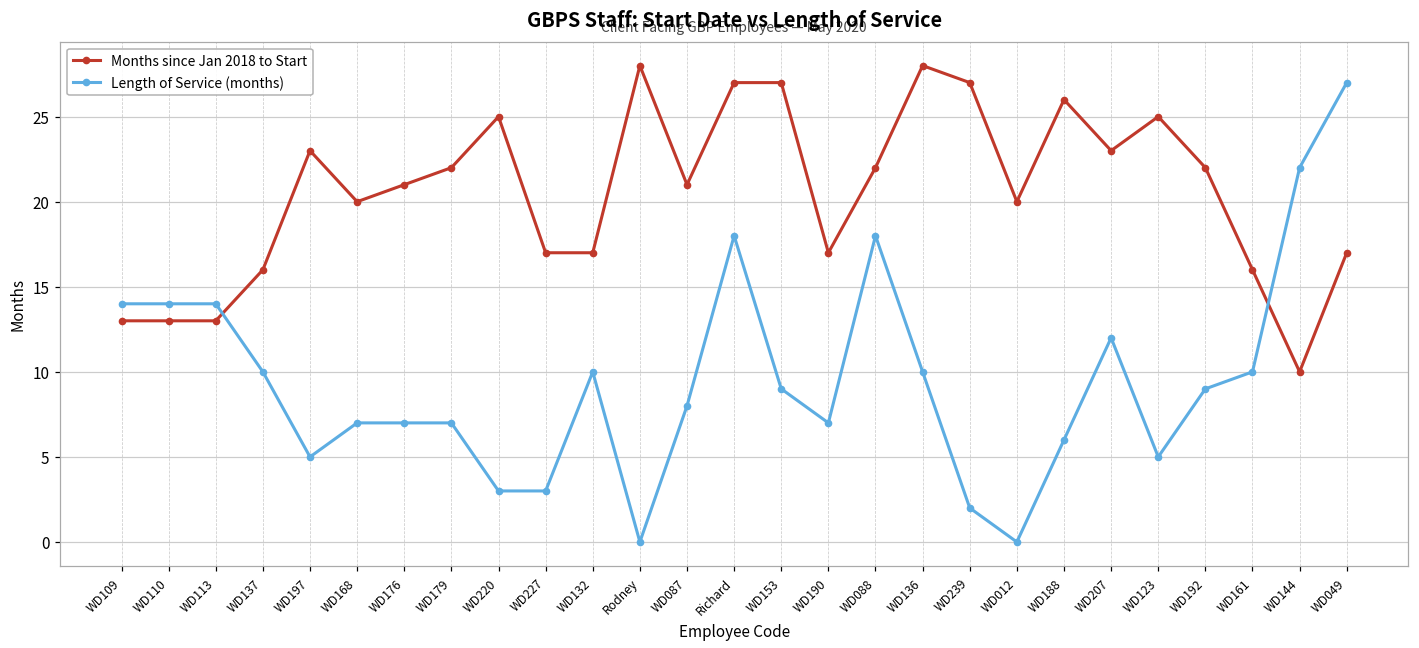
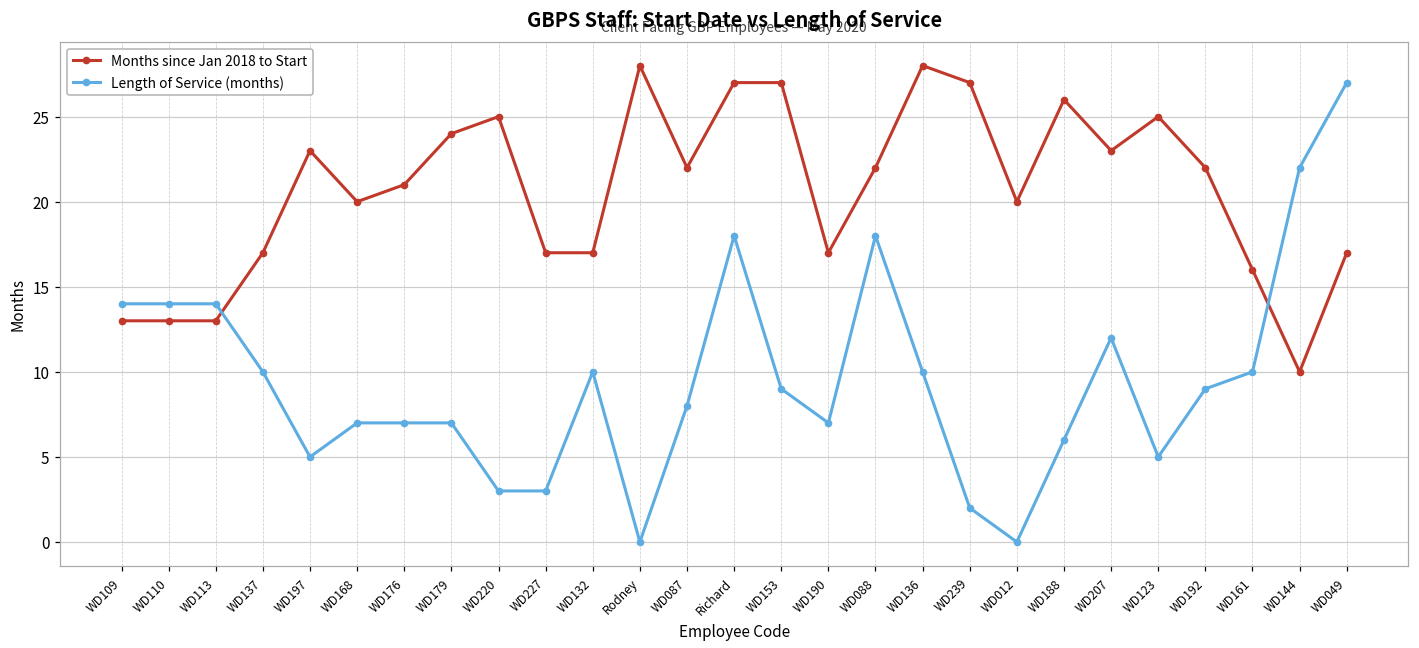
Months since Jan 2018 to Start, WD137: 16 -> 17
Months since Jan 2018 to Start, WD179: 22 -> 24
Months since Jan 2018 to Start, WD087: 21 -> 22
